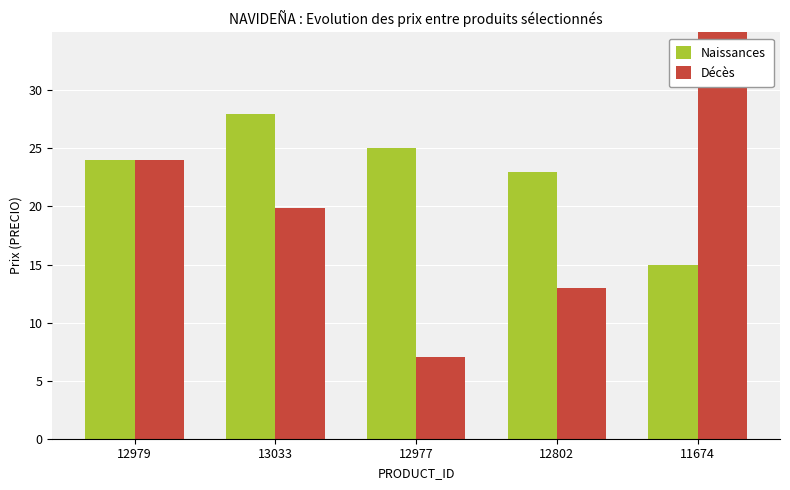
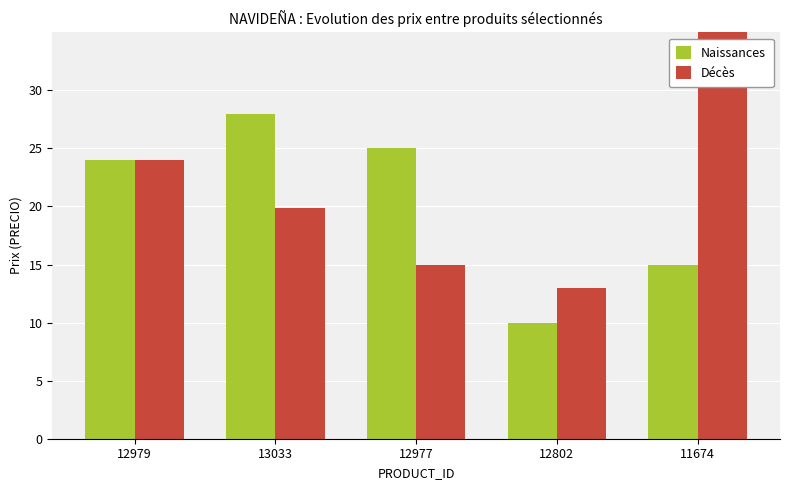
Décès, 12977: 7 -> 15
Naissances, 12802: 23 -> 10
